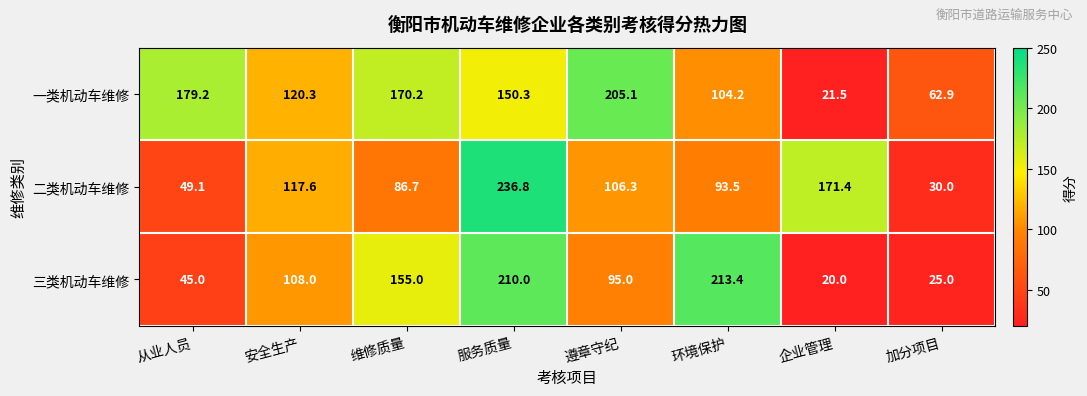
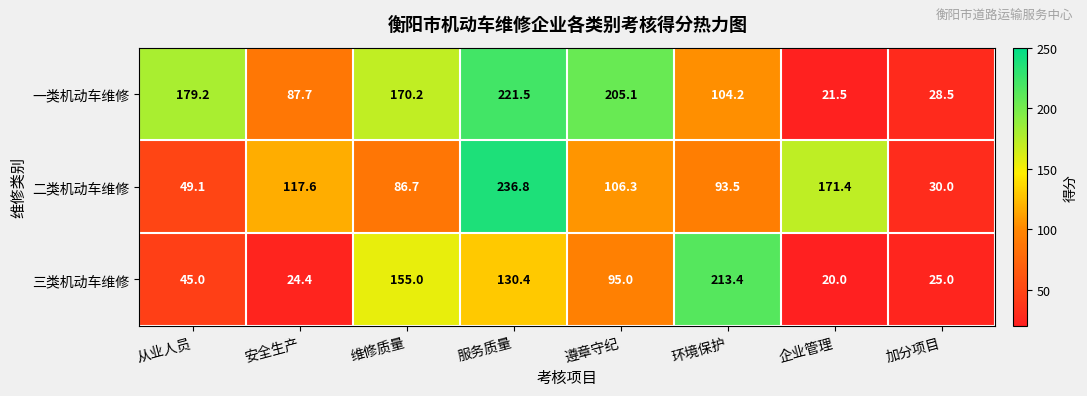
一类机动车维修, 安全生产: 120.3 -> 87.7
一类机动车维修, 服务质量: 150.3 -> 221.5
一类机动车维修, 加分项目: 62.9 -> 28.5
三类机动车维修, 安全生产: 108.0 -> 24.4
三类机动车维修, 服务质量: 210.0 -> 130.4
